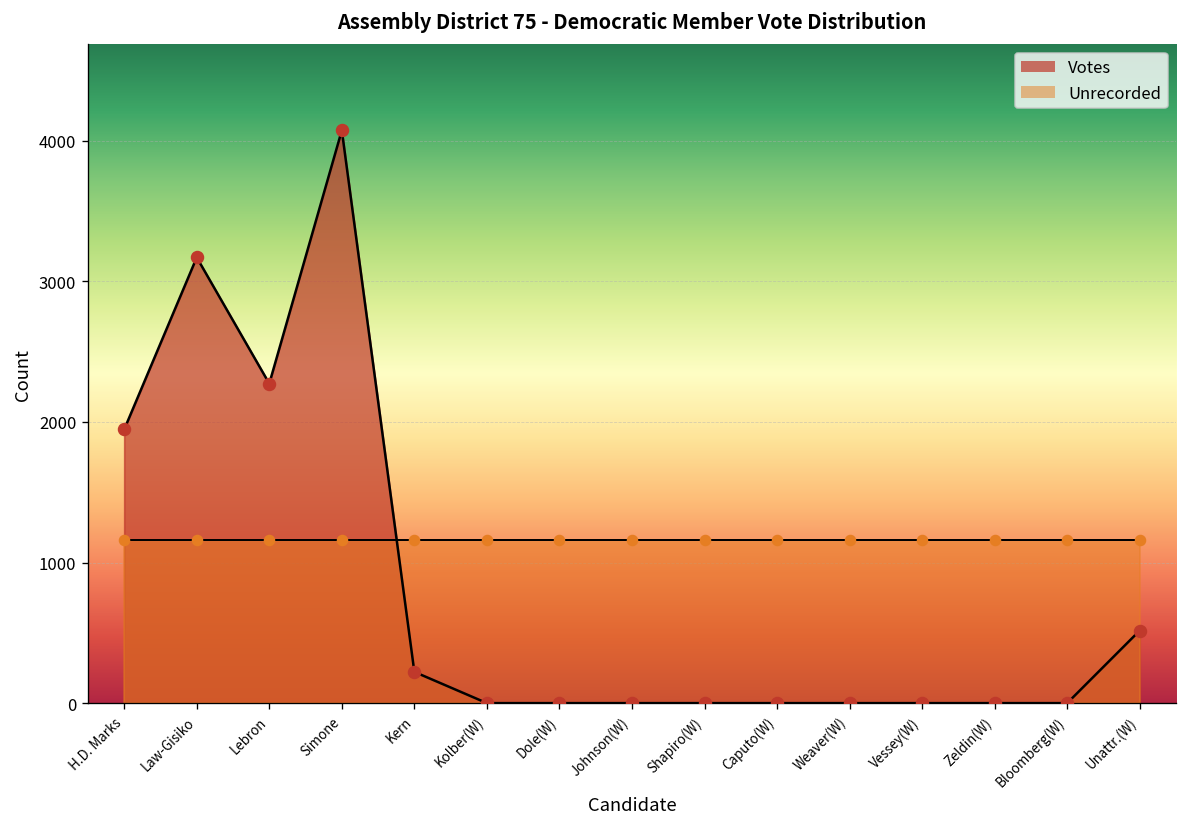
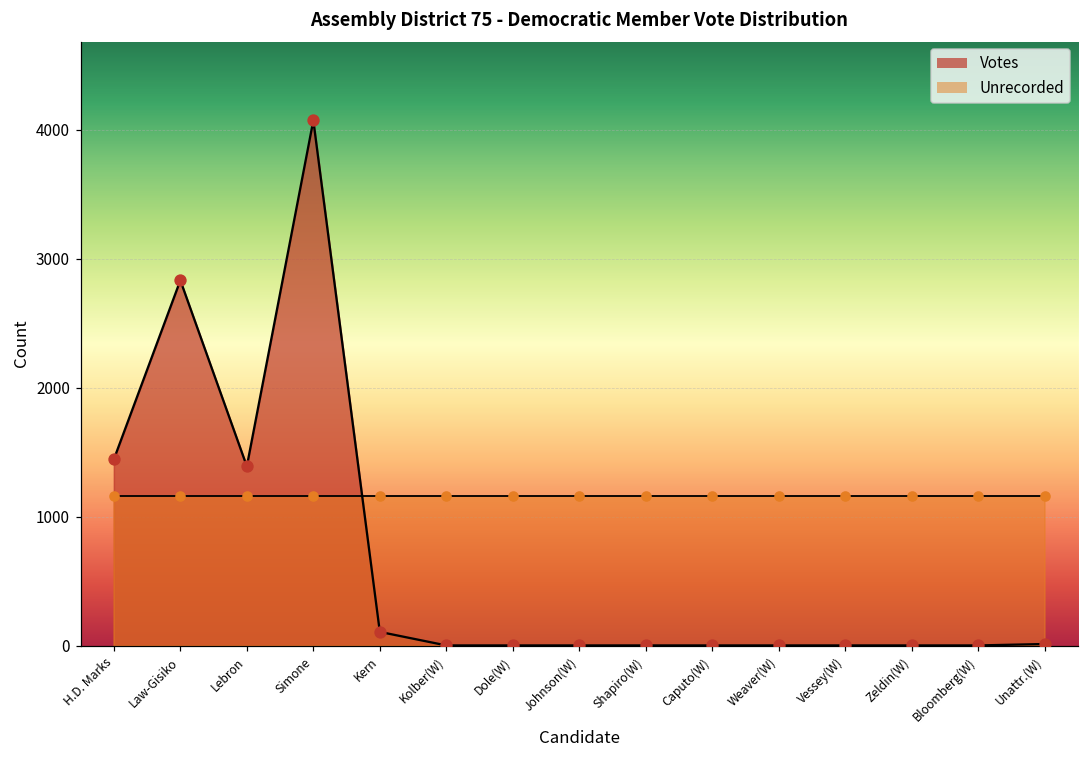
Votes, H.D. Marks: 1950 -> 1440
Votes, Law-Gisiko: 3170 -> 2830
Votes, Lebron: 2270 -> 1390
Votes, Kern: 220 -> 110
Votes, Unattr.(W): 520 -> 10
